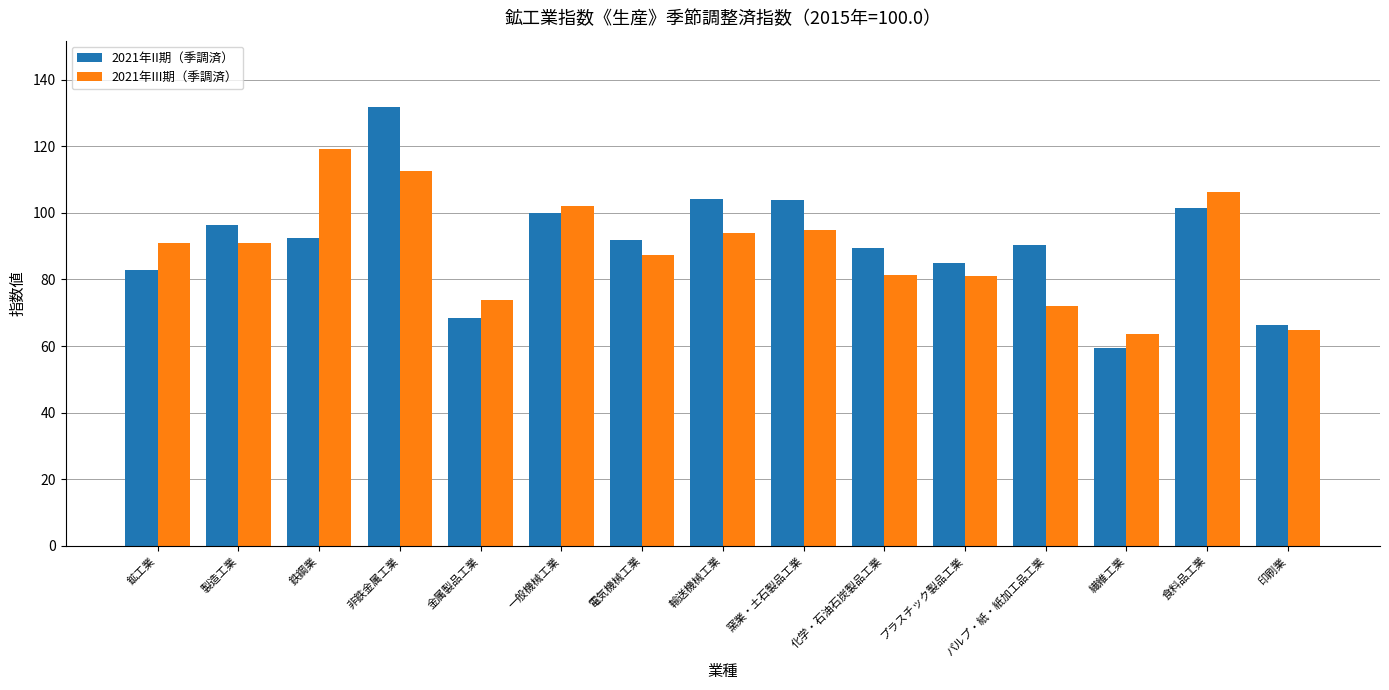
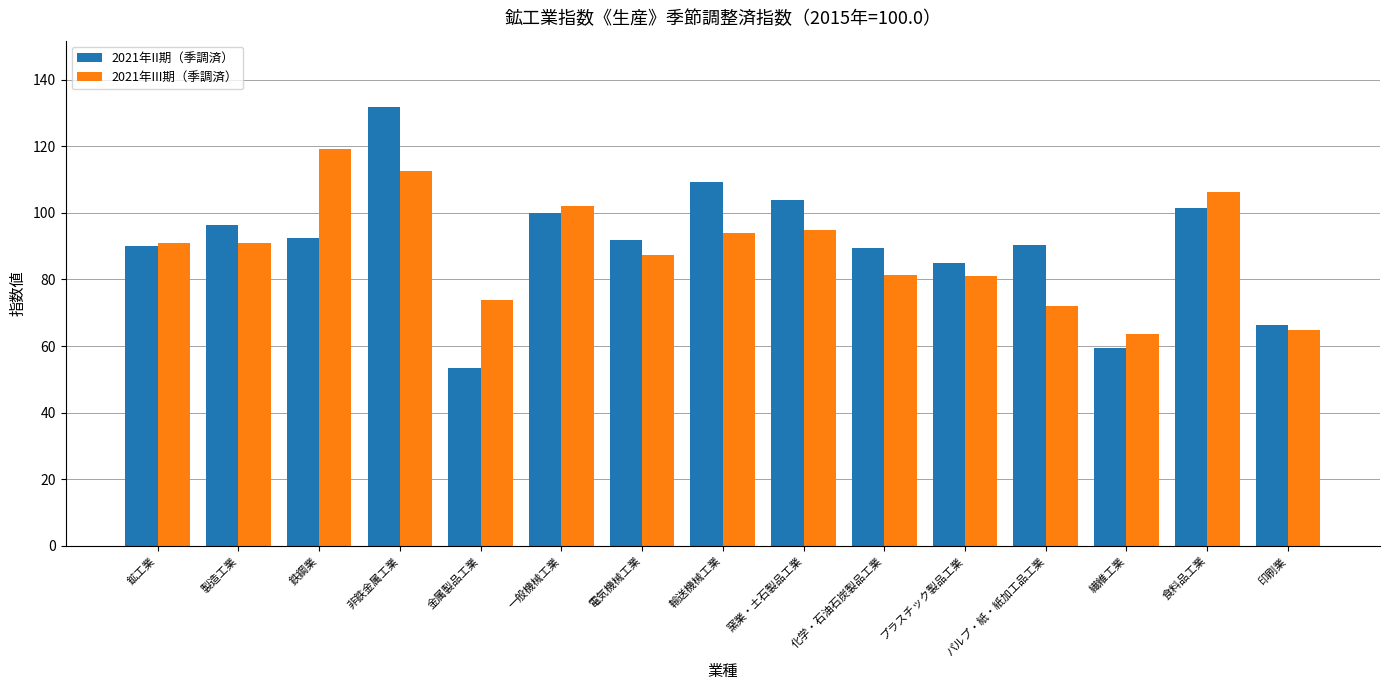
2021年II期（季調済）, 鉱工業: 83 -> 90
2021年II期（季調済）, 金属製品工業: 69 -> 53
2021年II期（季調済）, 輸送機械工業: 104 -> 109
